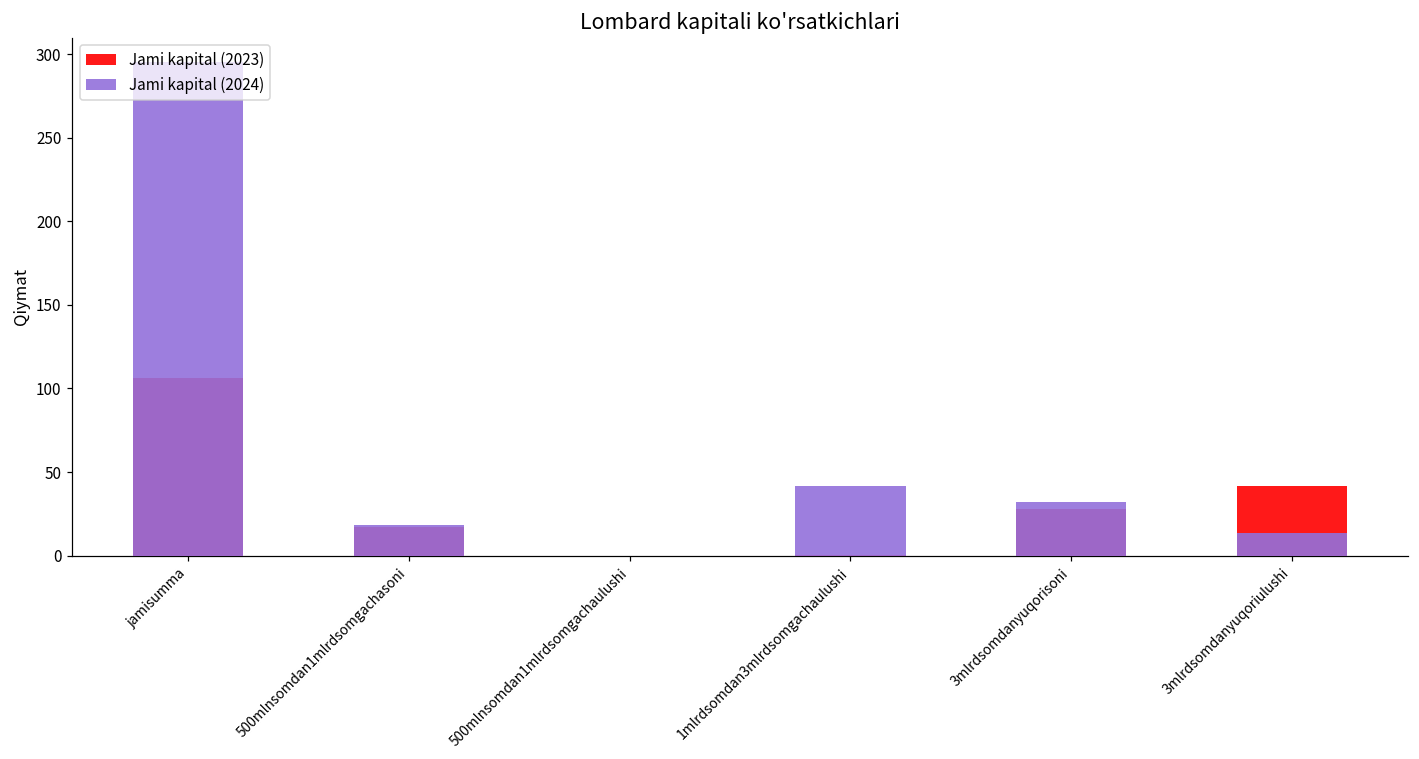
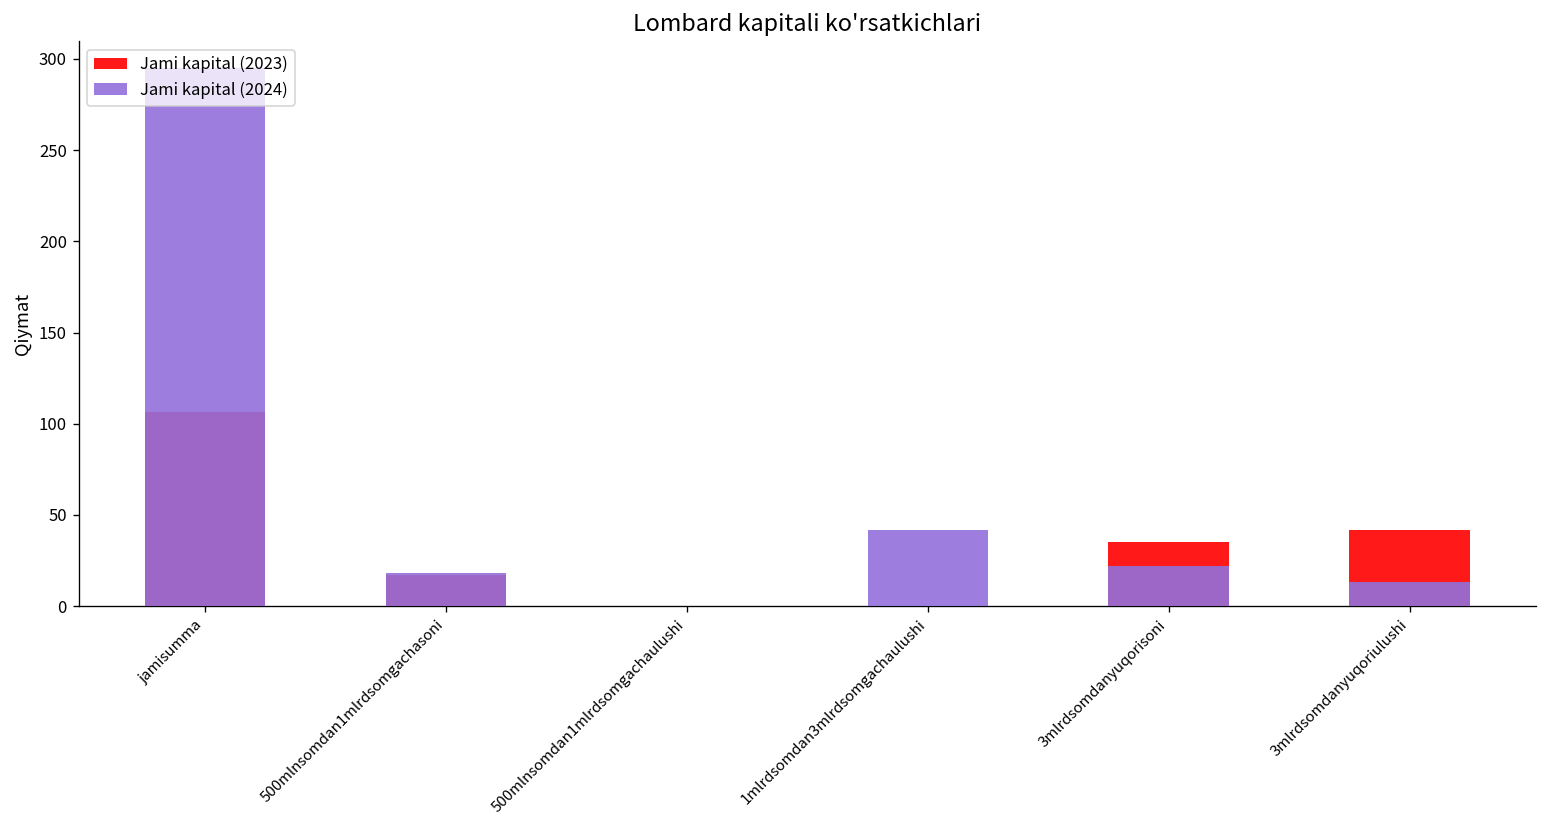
Jami kapital (2023), 3mlrdsomdanyuqorisoni: 28 -> 35
Jami kapital (2024), 3mlrdsomdanyuqorisoni: 32 -> 22
